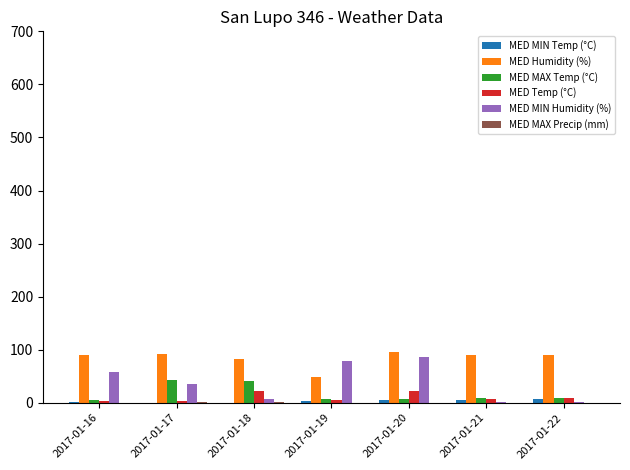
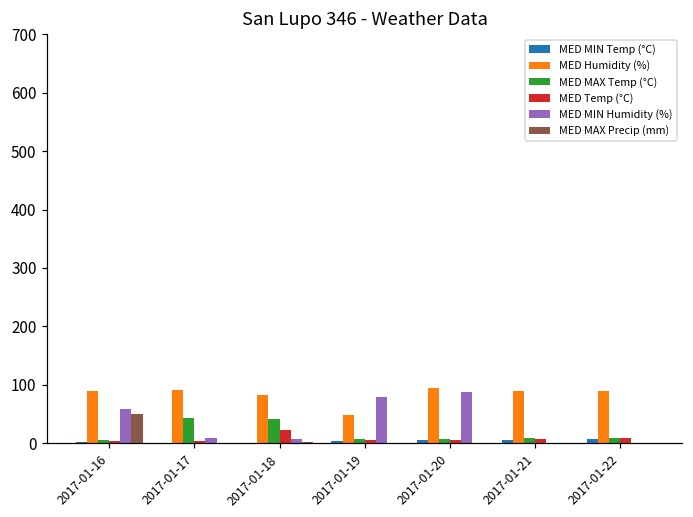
MED MAX Precip (mm), 2017-01-16: 0 -> 50
MED MIN Humidity (%), 2017-01-17: 40 -> 10
MED Temp (°C), 2017-01-20: 20 -> 10
